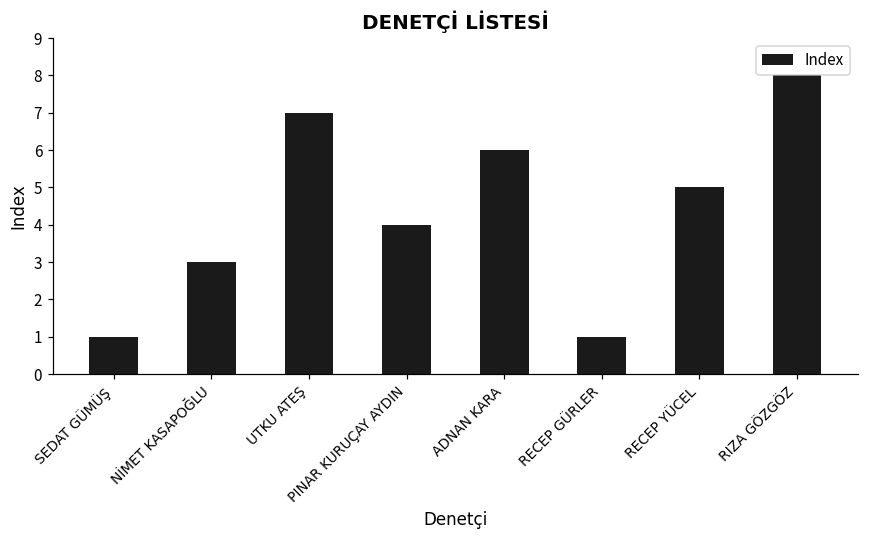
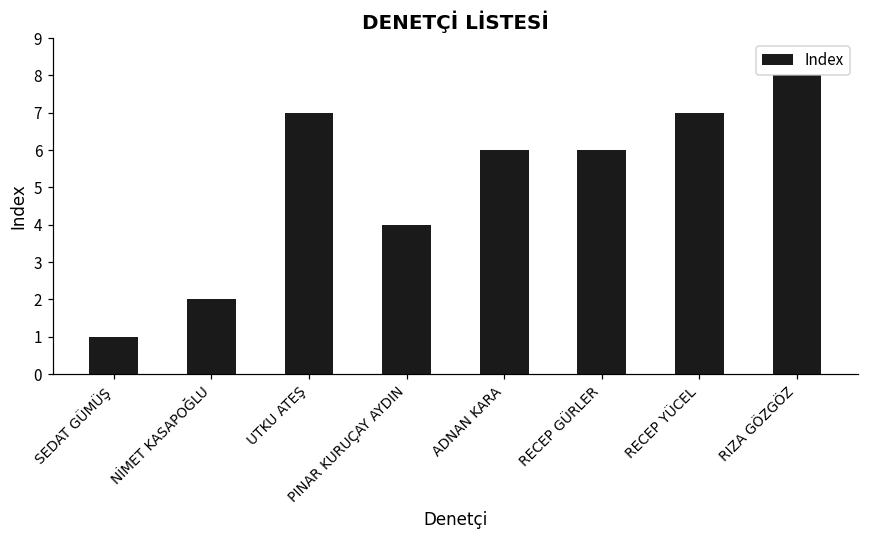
NİMET KASAPOĞLU: 3 -> 2
RECEP GÜRLER: 1 -> 6
RECEP YÜCEL: 5 -> 7
